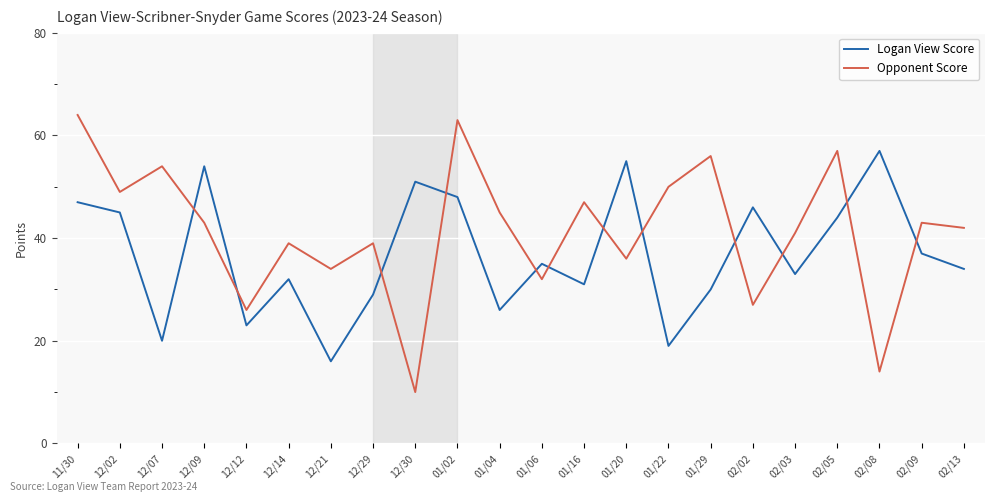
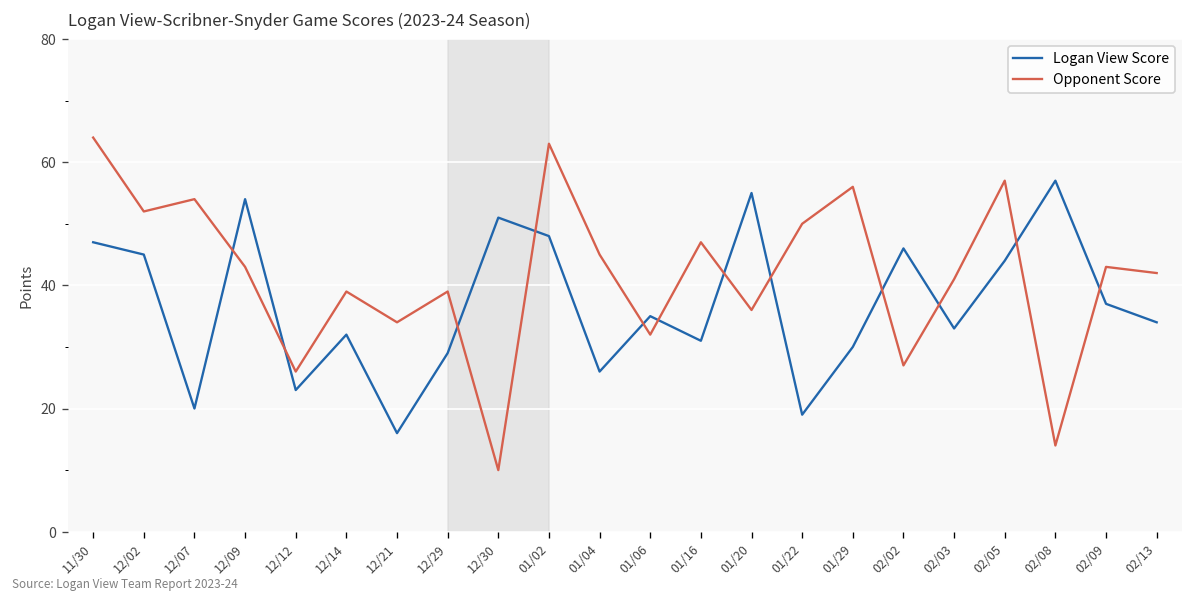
Opponent Score, 12/02: 49 -> 52
